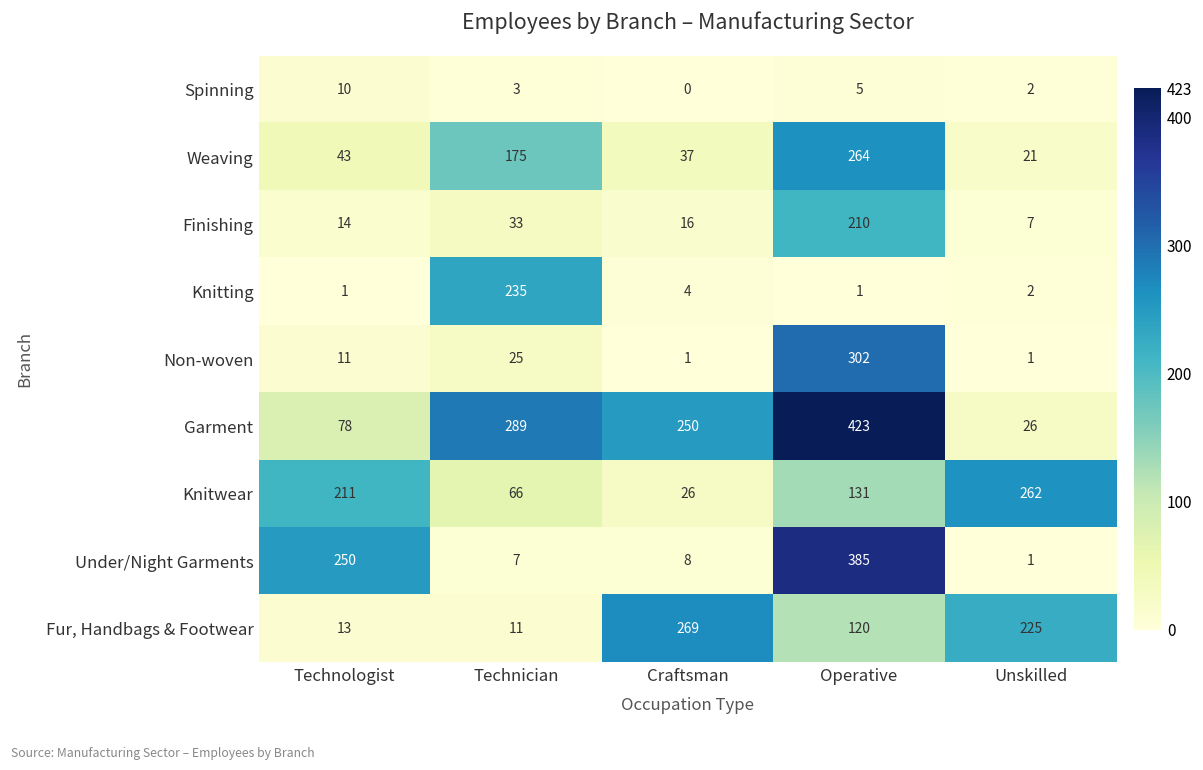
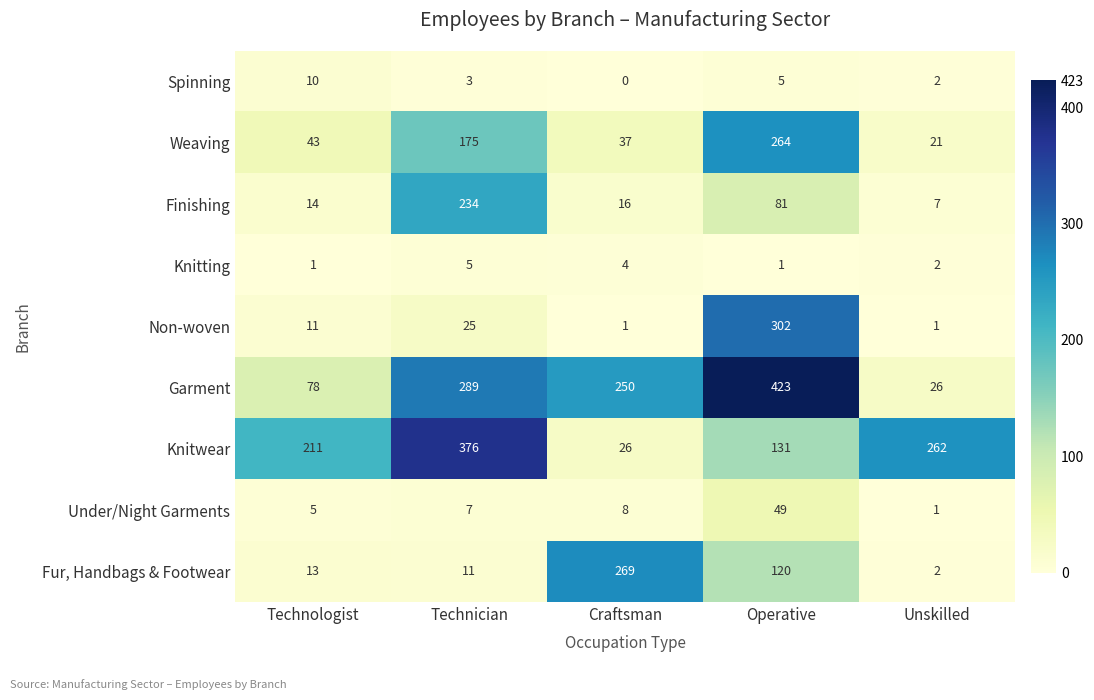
Finishing, Technician: 33 -> 234
Finishing, Operative: 210 -> 81
Knitting, Technician: 235 -> 5
Knitwear, Technician: 66 -> 376
Under/Night Garments, Technologist: 250 -> 5
Under/Night Garments, Operative: 385 -> 49
Fur, Handbags & Footwear, Unskilled: 225 -> 2
